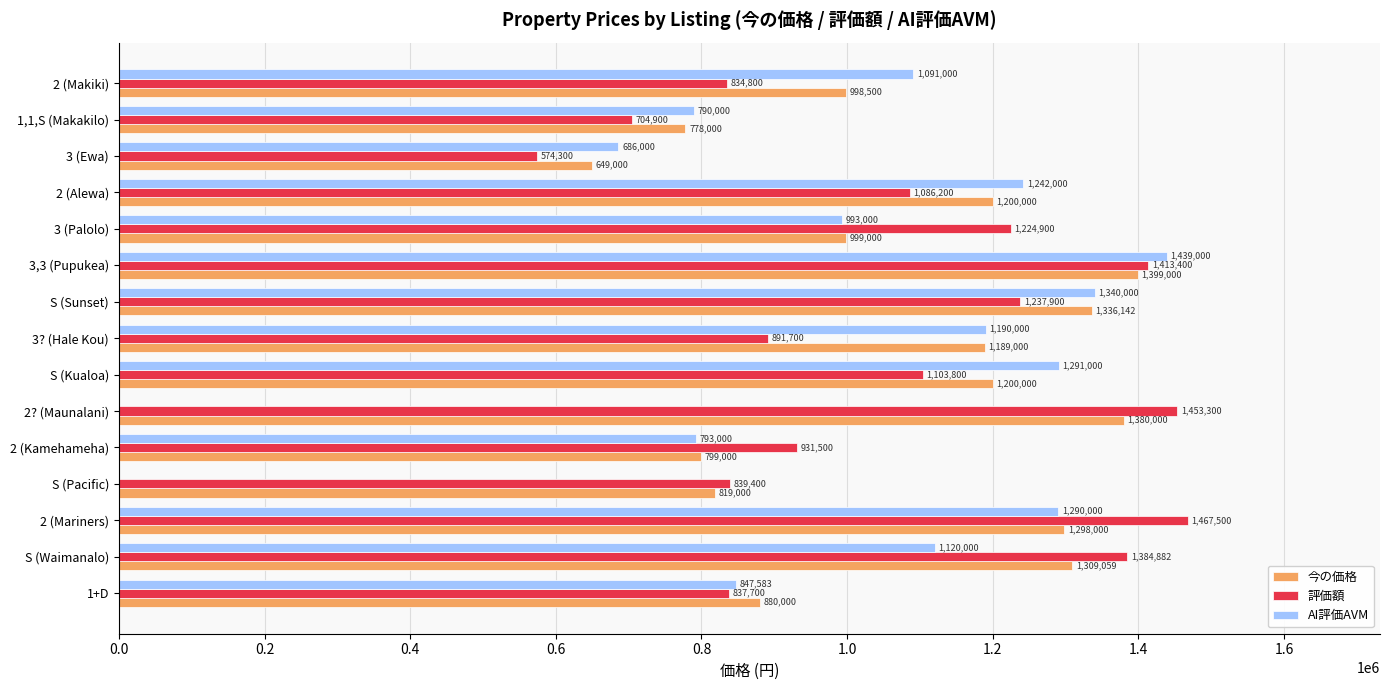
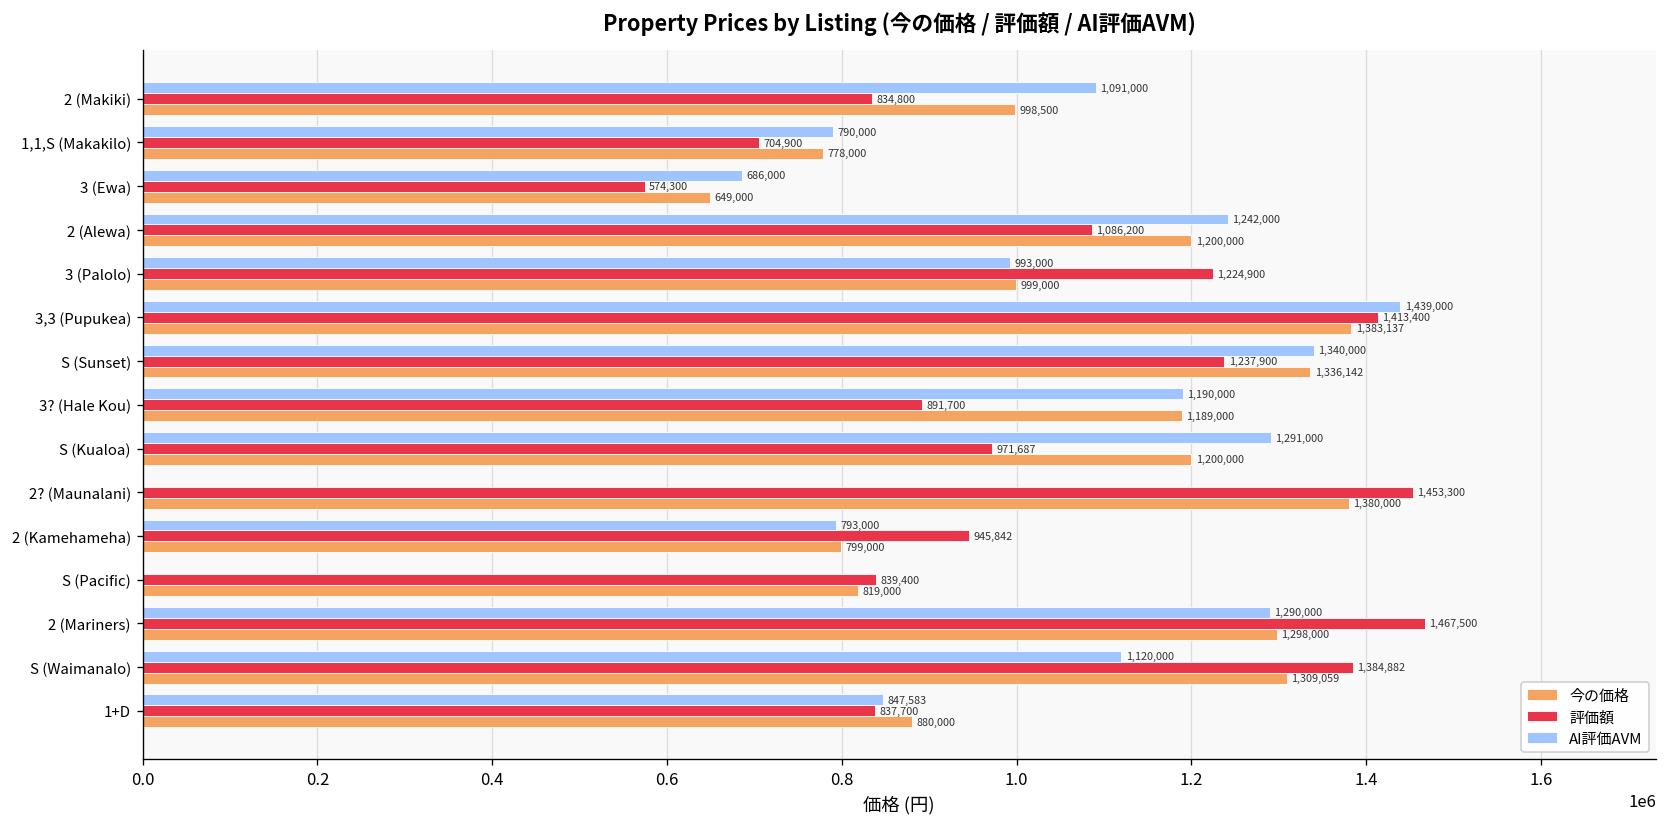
今の価格, 3,3 (Pupukea): 1,399,000 -> 1,383,137
評価額, S (Kualoa): 1,103,800 -> 971,687
評価額, 2 (Kamehameha): 931,500 -> 945,842
